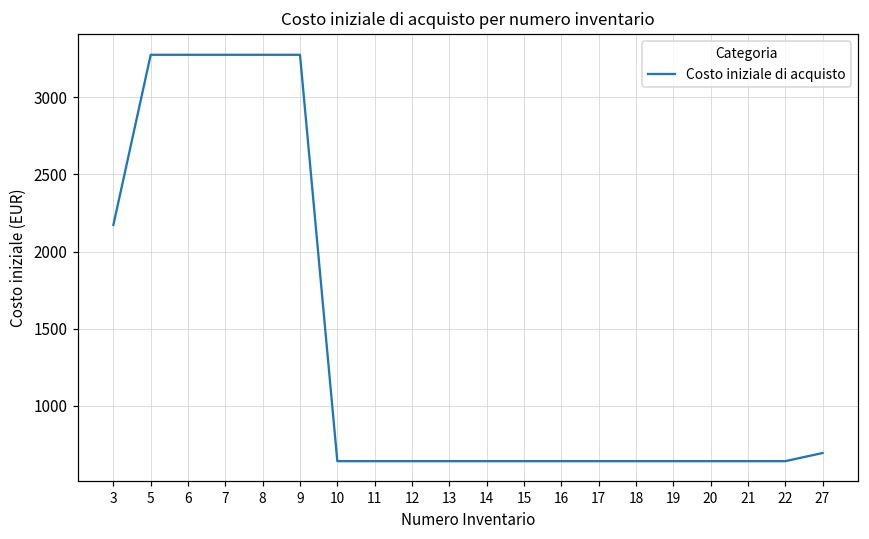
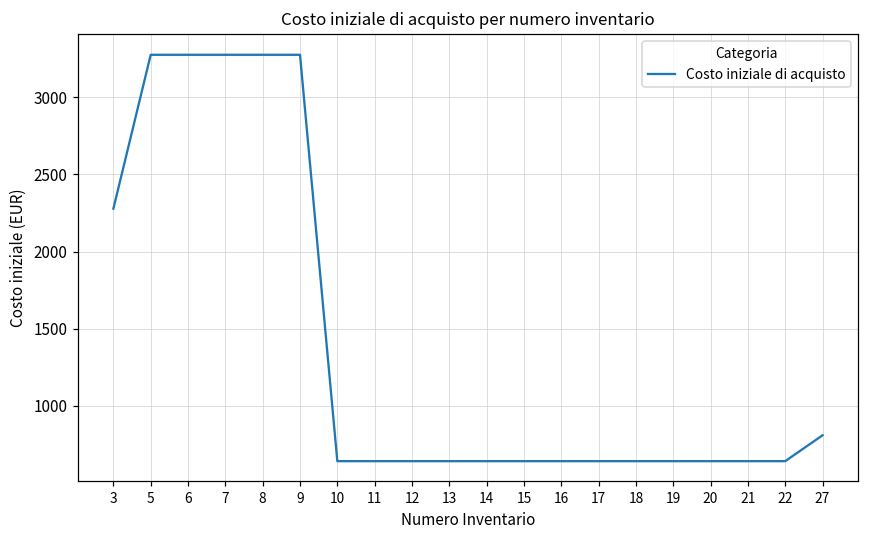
3: 2170 -> 2280
27: 690 -> 810
